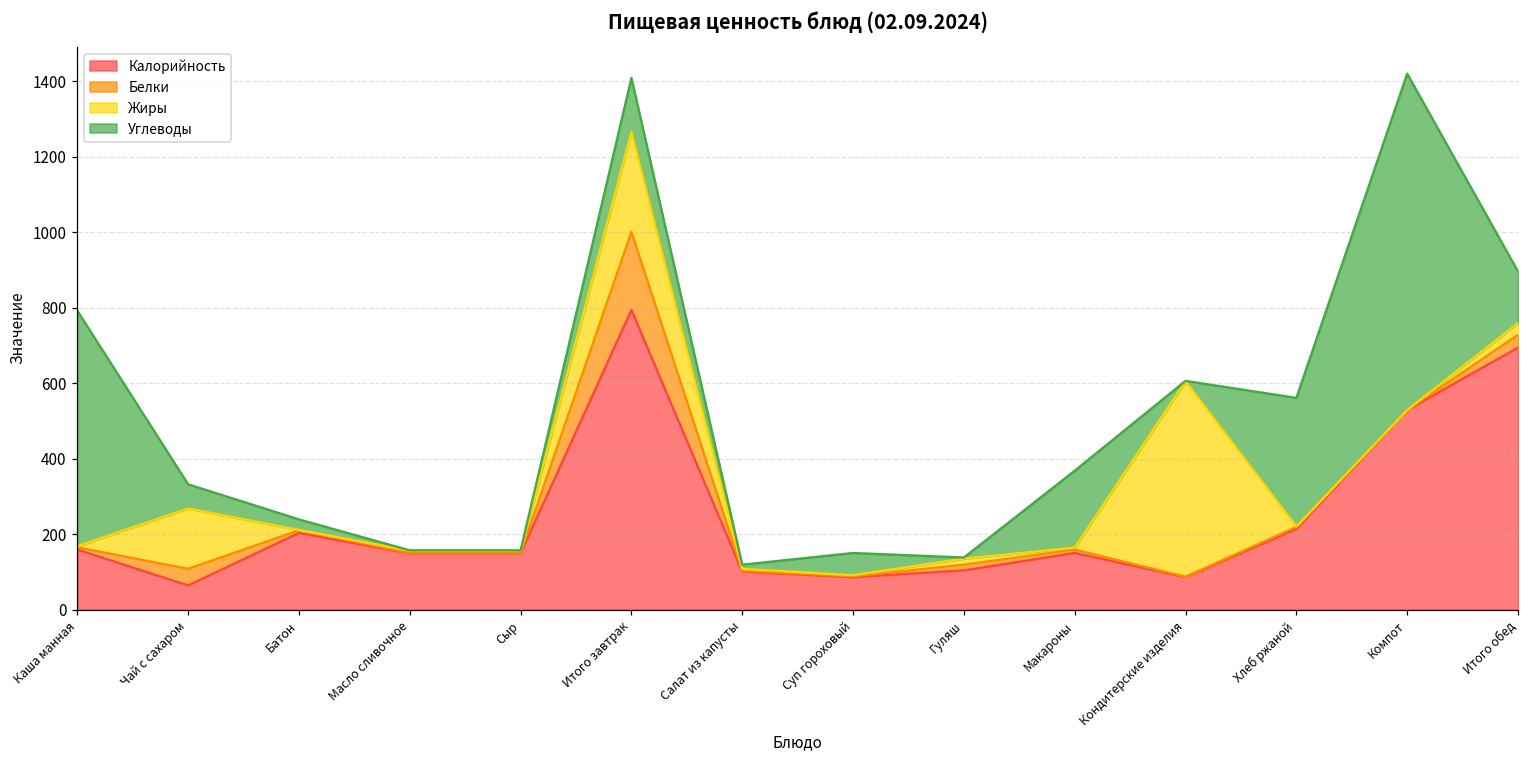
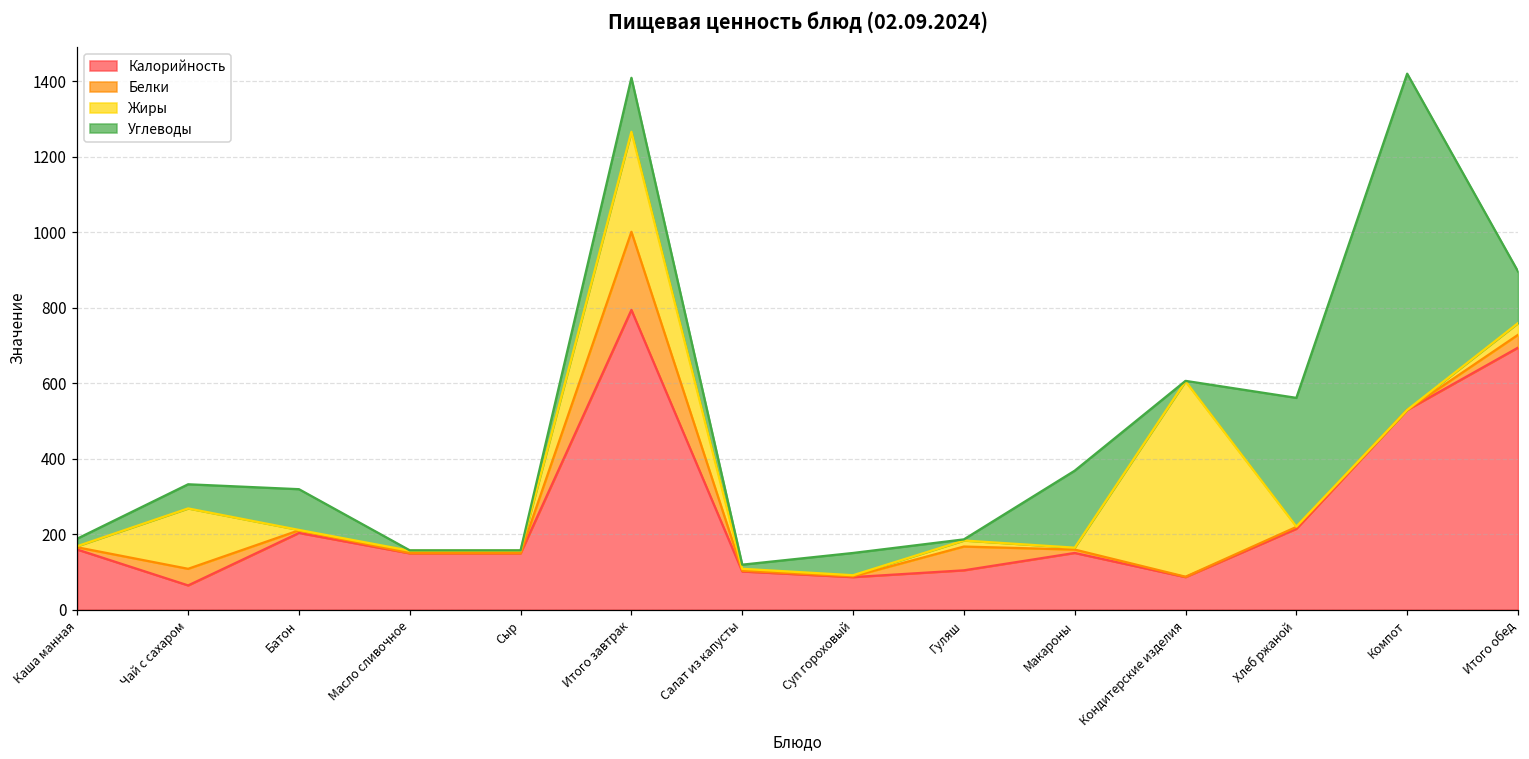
Углеводы, Каша манная: 620 -> 20
Углеводы, Батон: 30 -> 110
Белки, Гуляш: 20 -> 60
